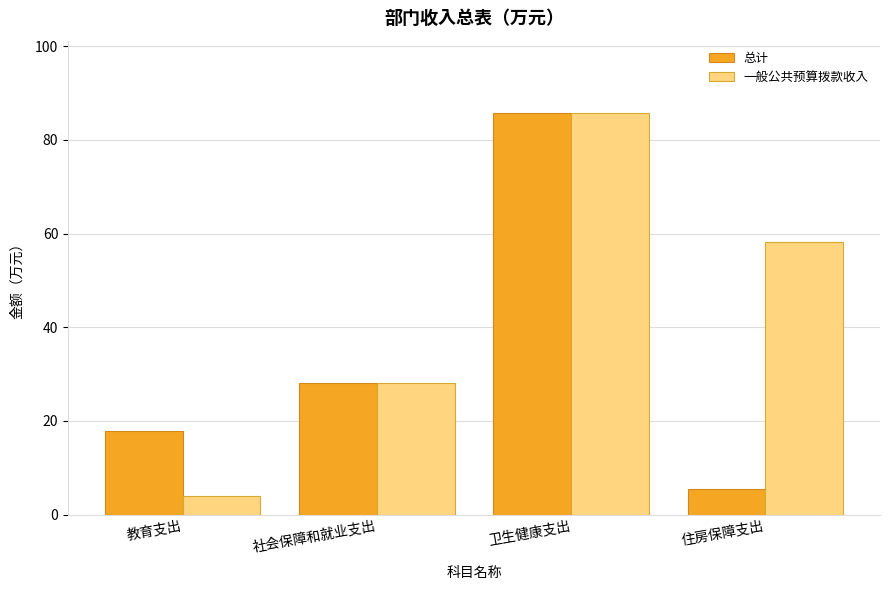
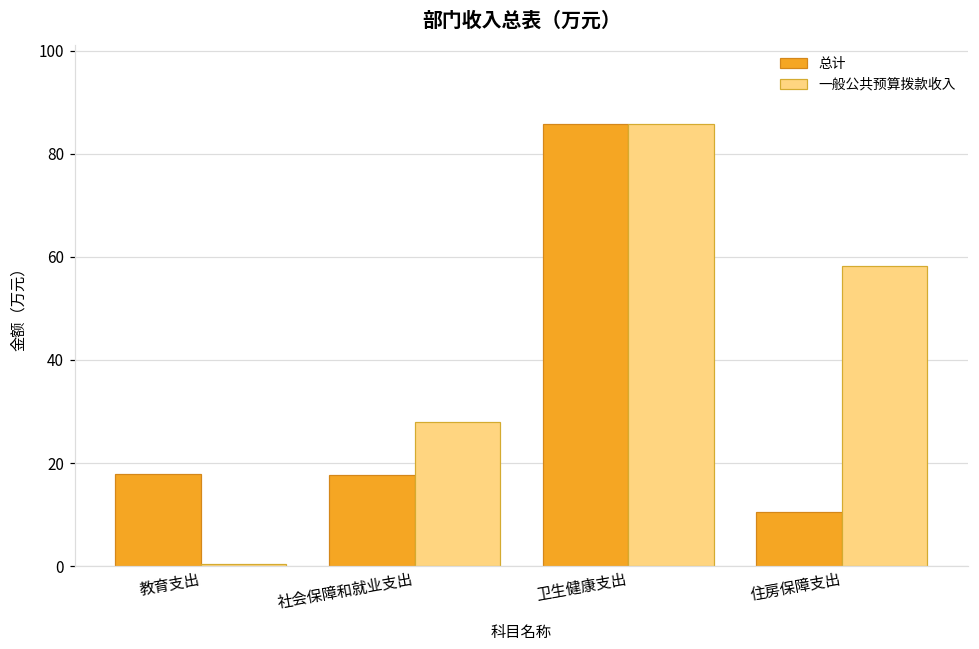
一般公共预算拨款收入, 教育支出: 4 -> 0
总计, 社会保障和就业支出: 28 -> 18
总计, 住房保障支出: 6 -> 10
